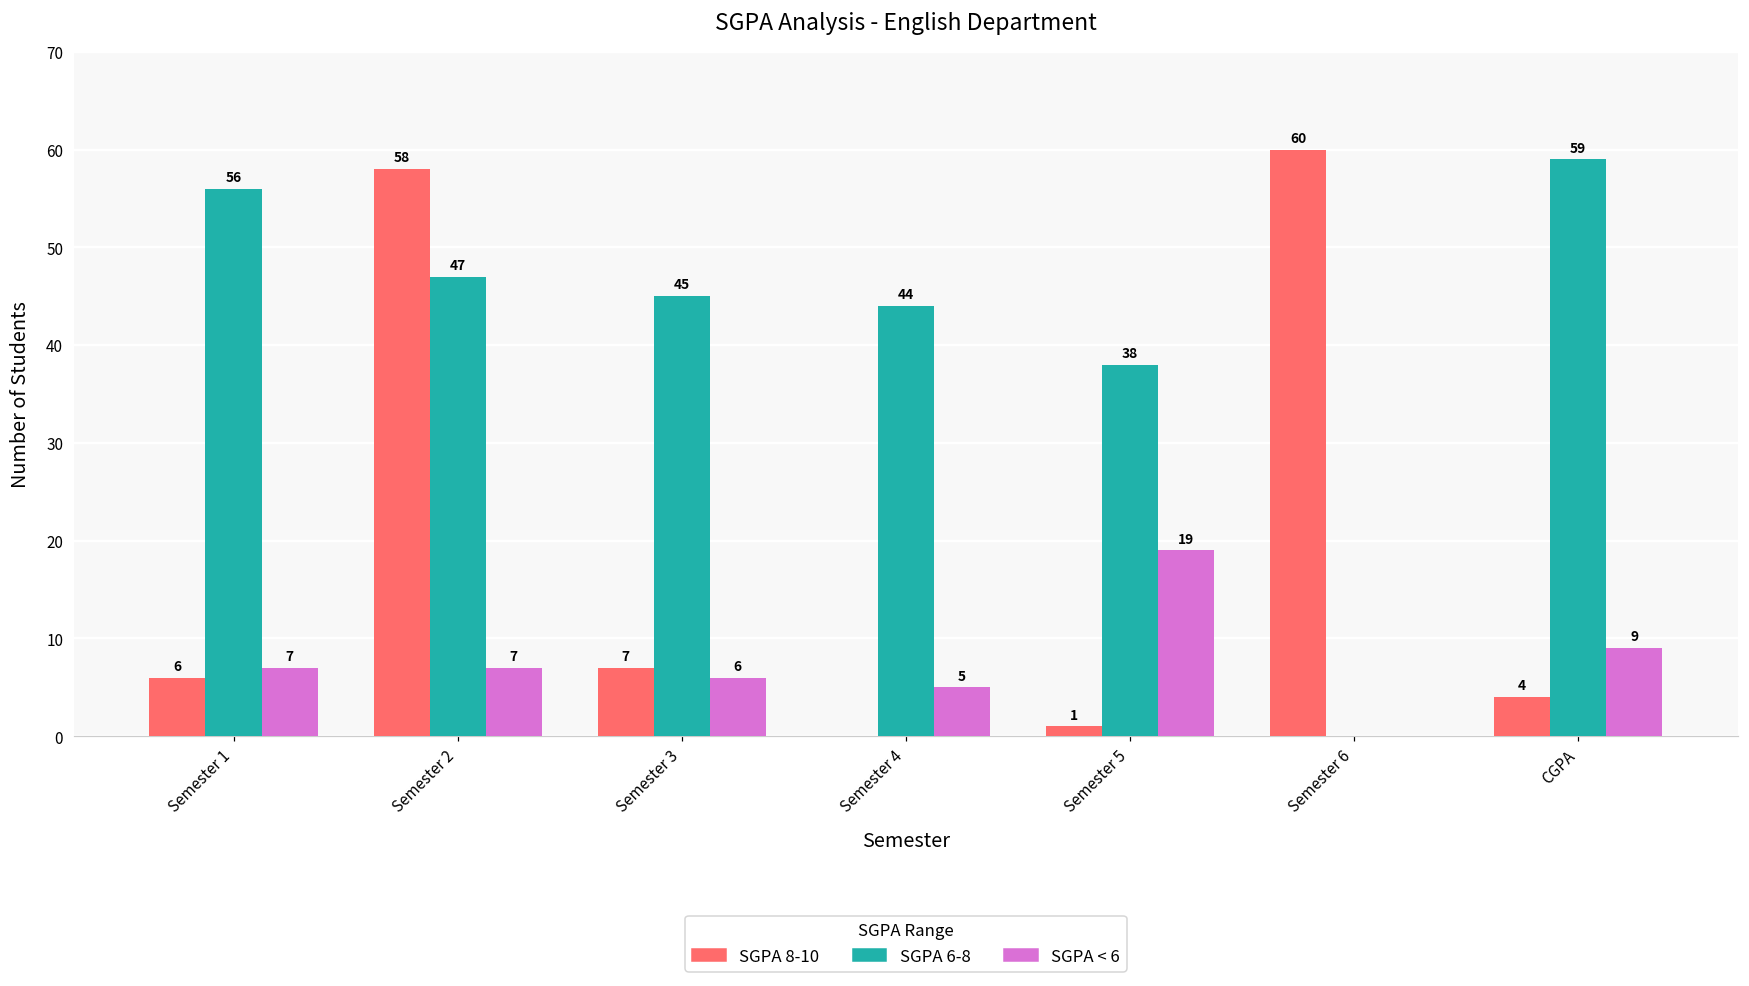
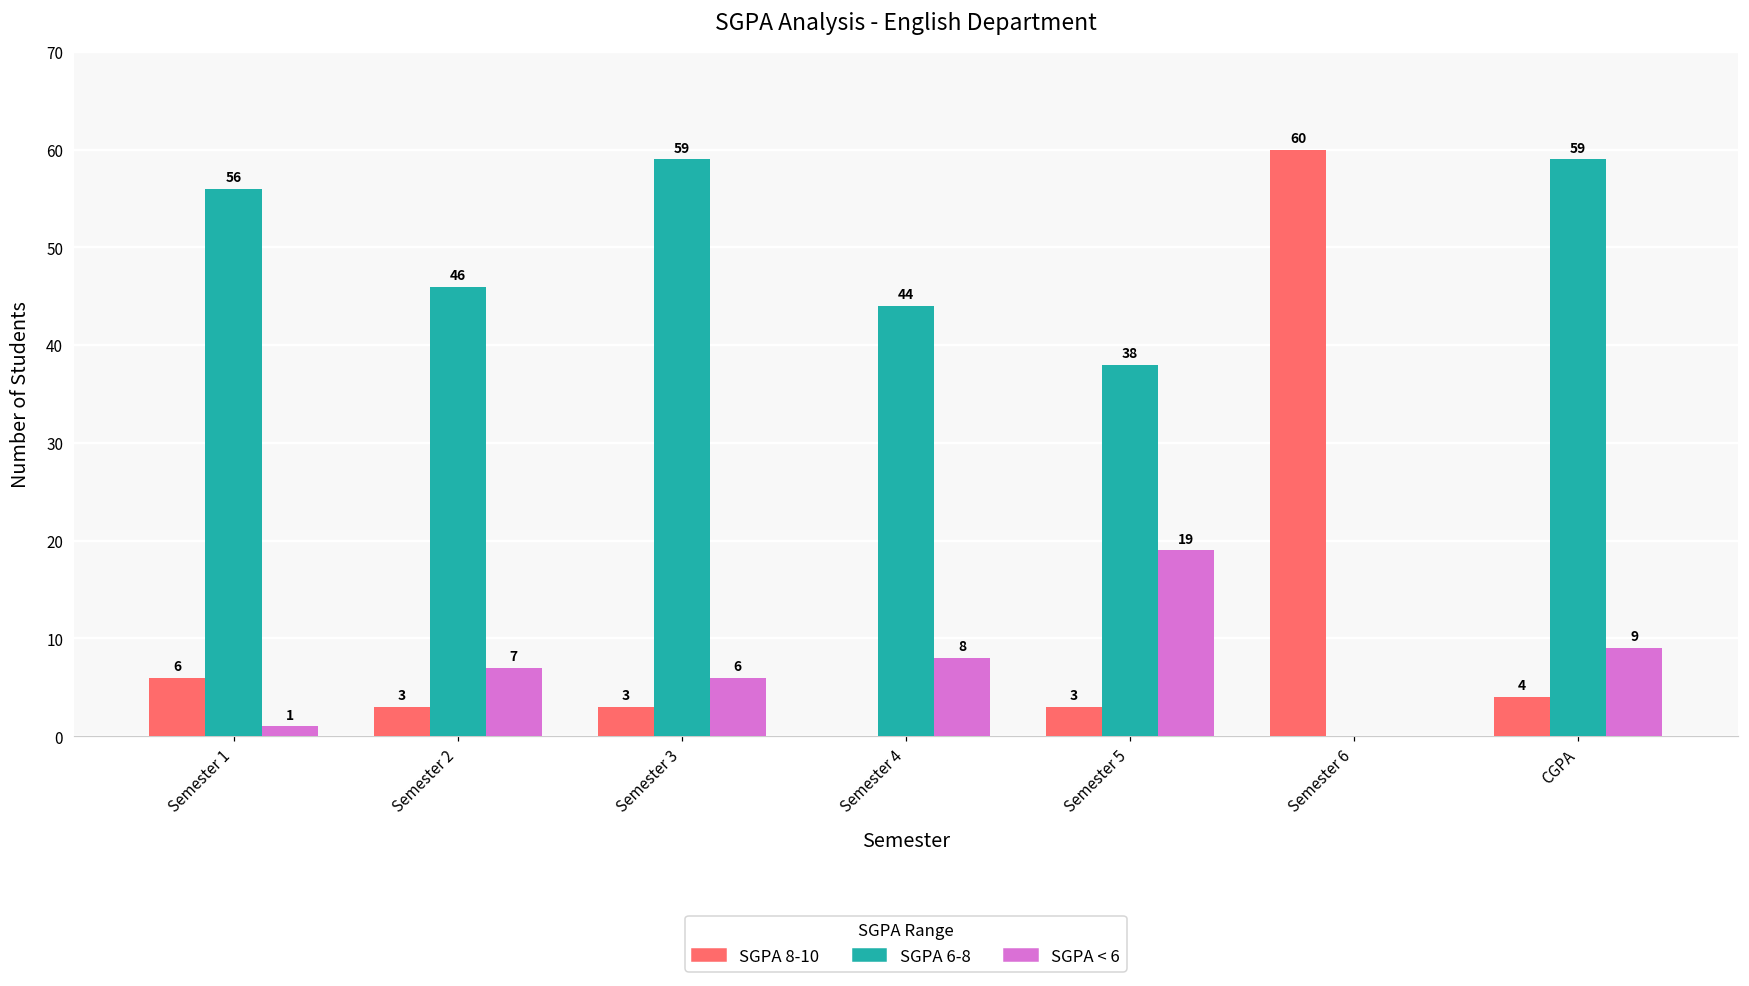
SGPA < 6, Semester 1: 7 -> 1
SGPA 8-10, Semester 2: 58 -> 3
SGPA 6-8, Semester 2: 47 -> 46
SGPA 8-10, Semester 3: 7 -> 3
SGPA 6-8, Semester 3: 45 -> 59
SGPA < 6, Semester 4: 5 -> 8
SGPA 8-10, Semester 5: 1 -> 3
